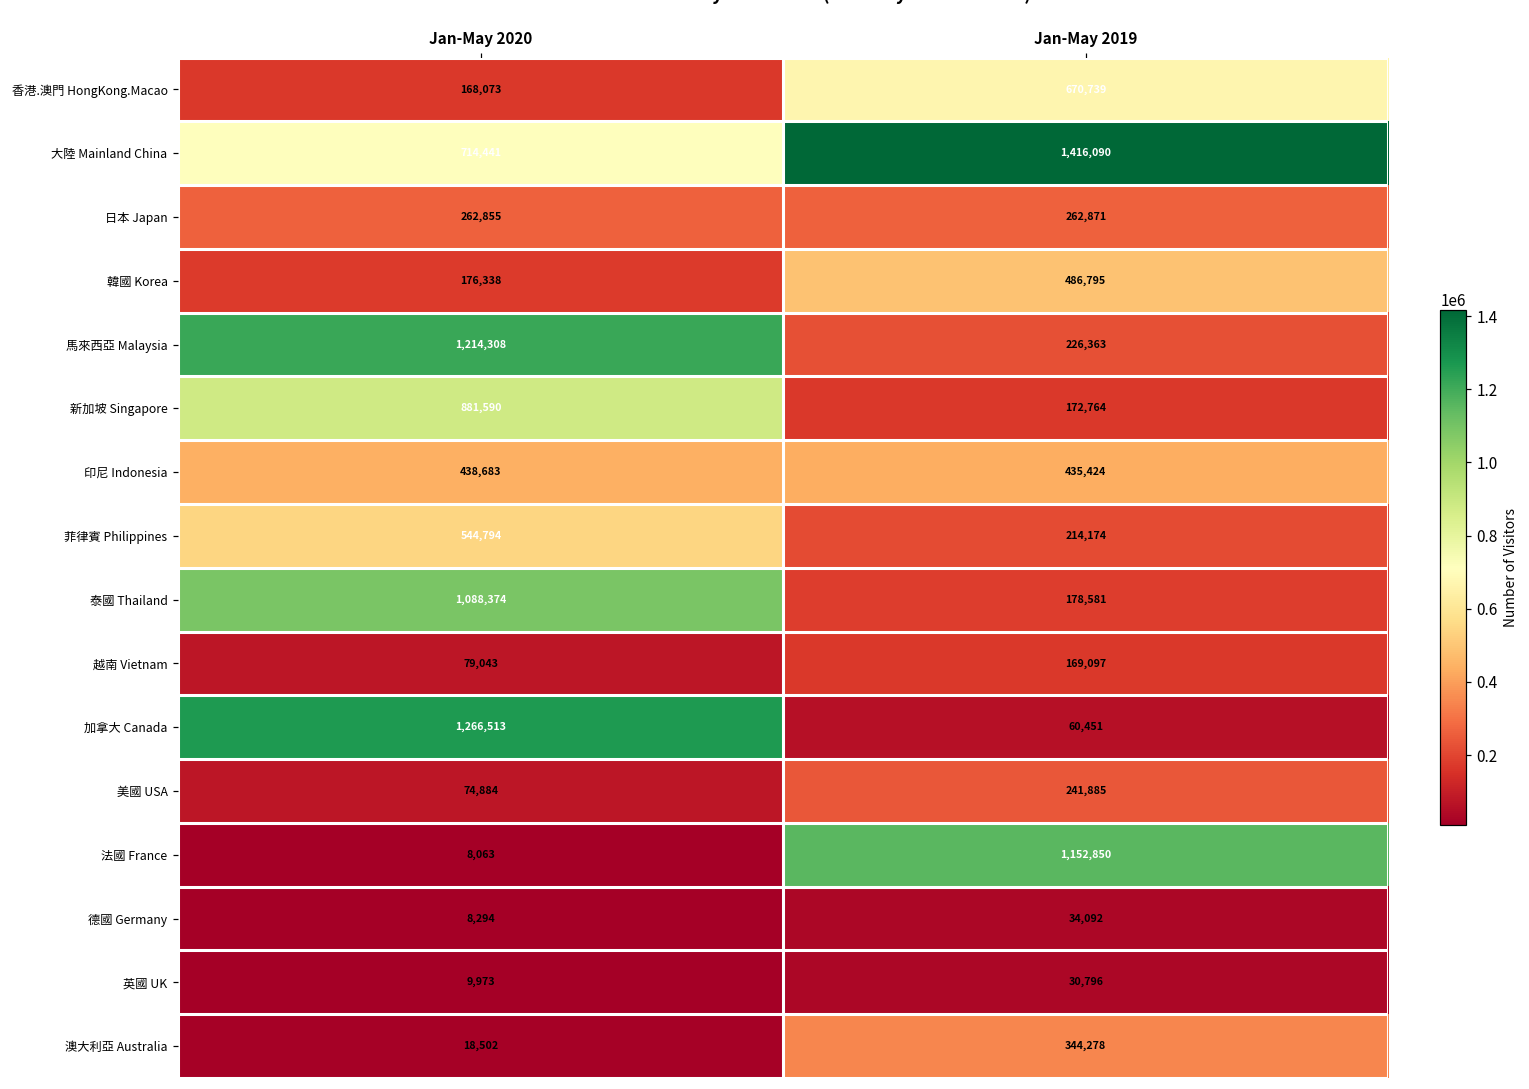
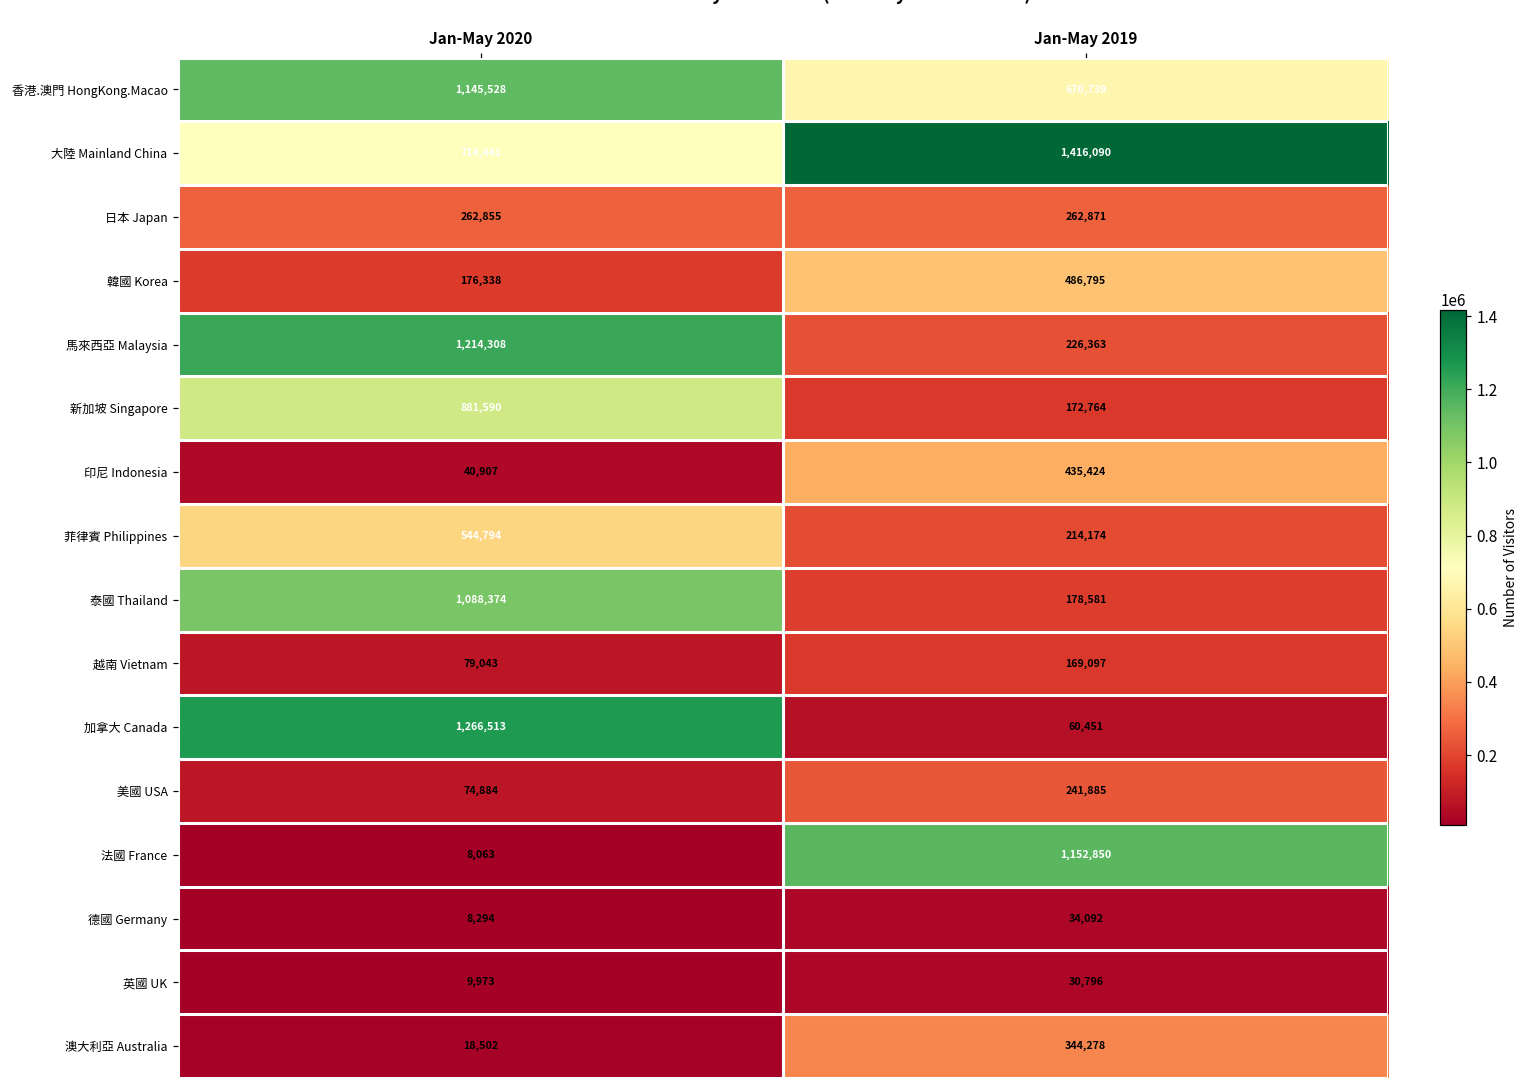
香港.澳門 HongKong.Macao, Jan-May 2020: 168,073 -> 1,145,528
印尼 Indonesia, Jan-May 2020: 438,683 -> 40,907
